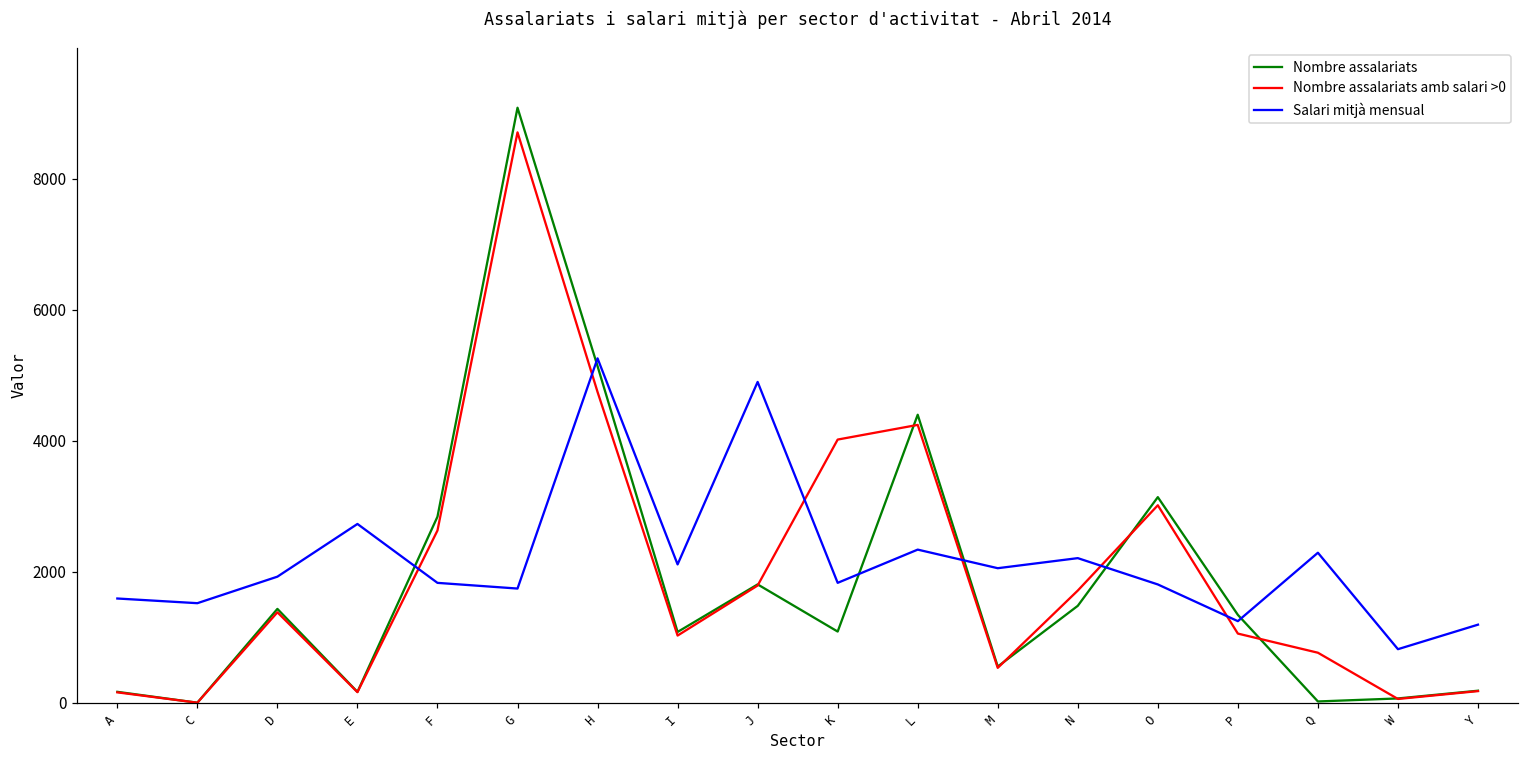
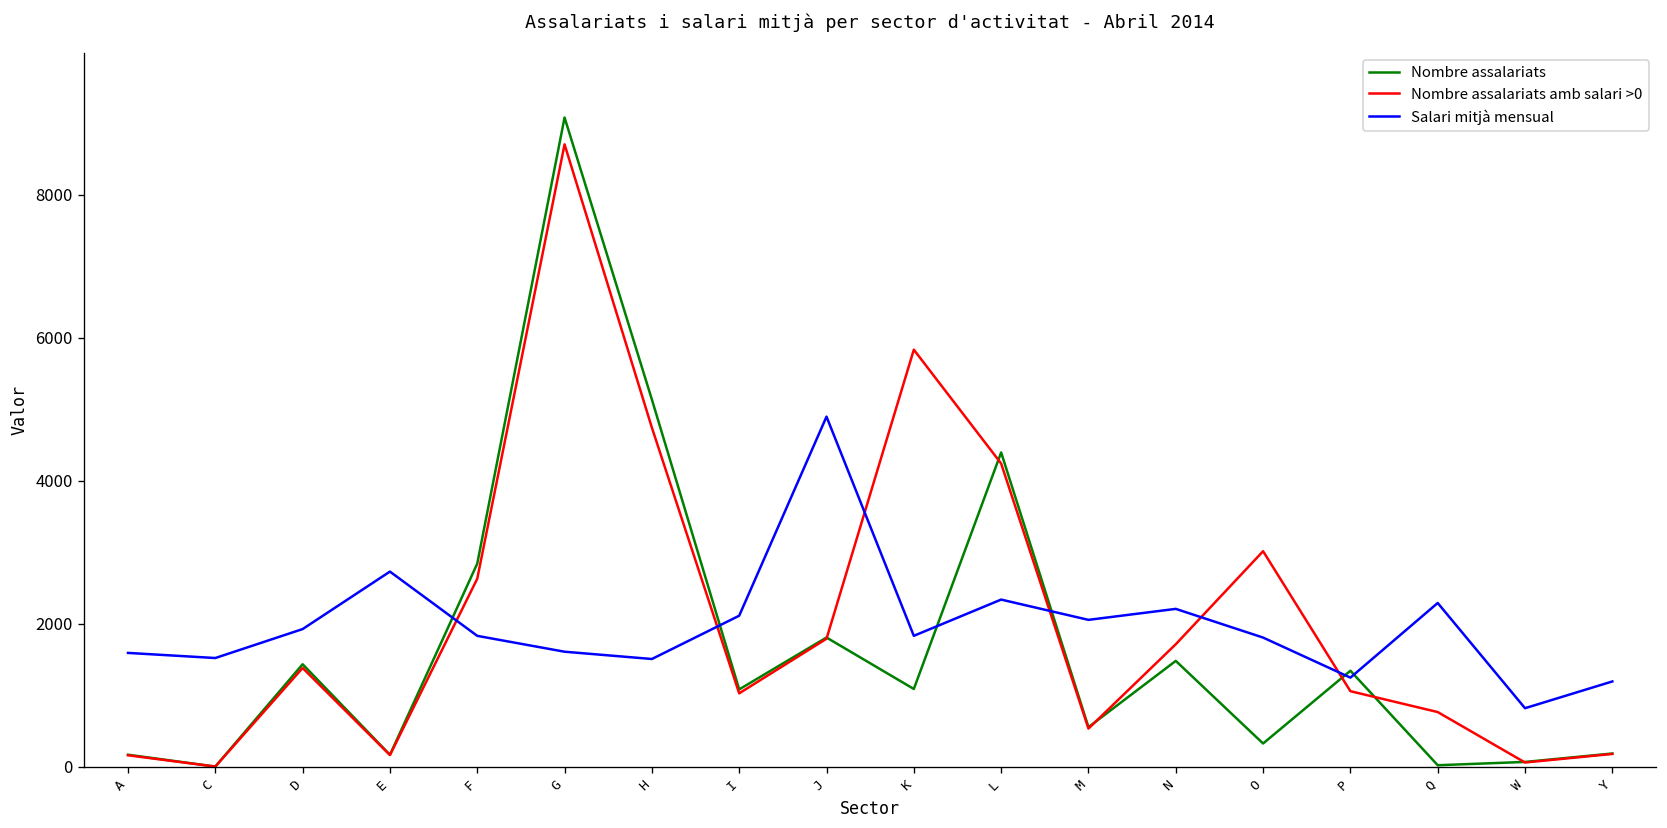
Salari mitjà mensual, G: 1700 -> 1600
Salari mitjà mensual, H: 5300 -> 1500
Nombre assalariats amb salari >0, K: 4000 -> 5800
Nombre assalariats, O: 3100 -> 300
